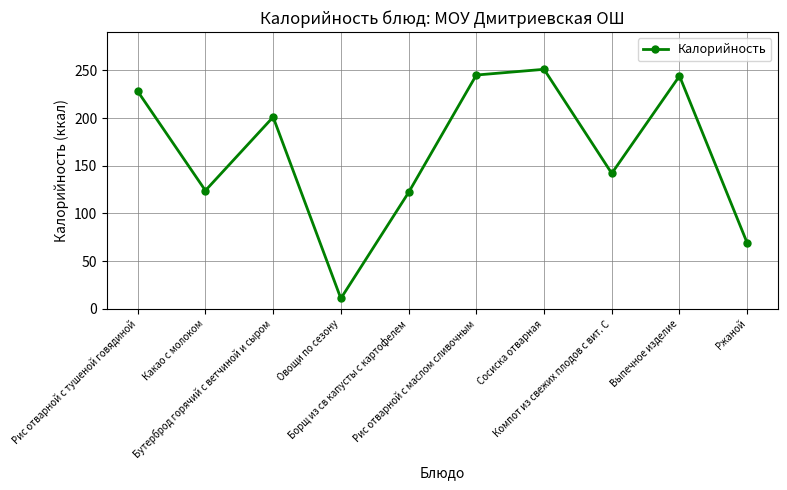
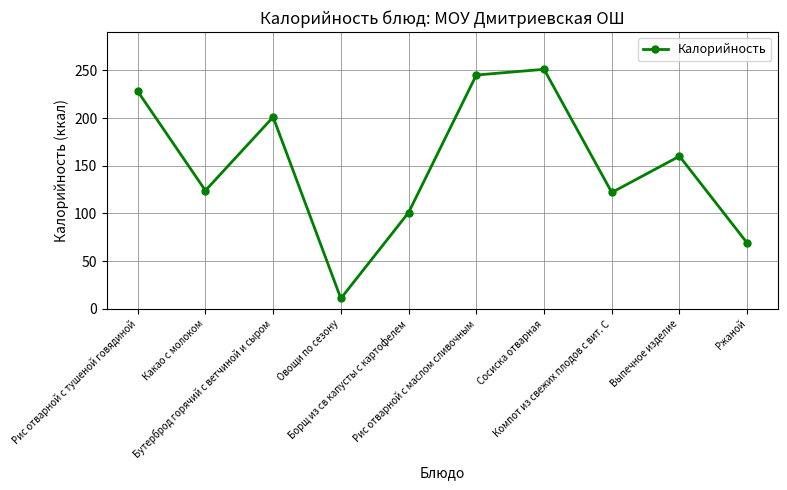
Борщ из св капусты с картофелем: 120 -> 100
Компот из свежих плодов с вит. С: 140 -> 120
Выпечное изделие: 240 -> 160
